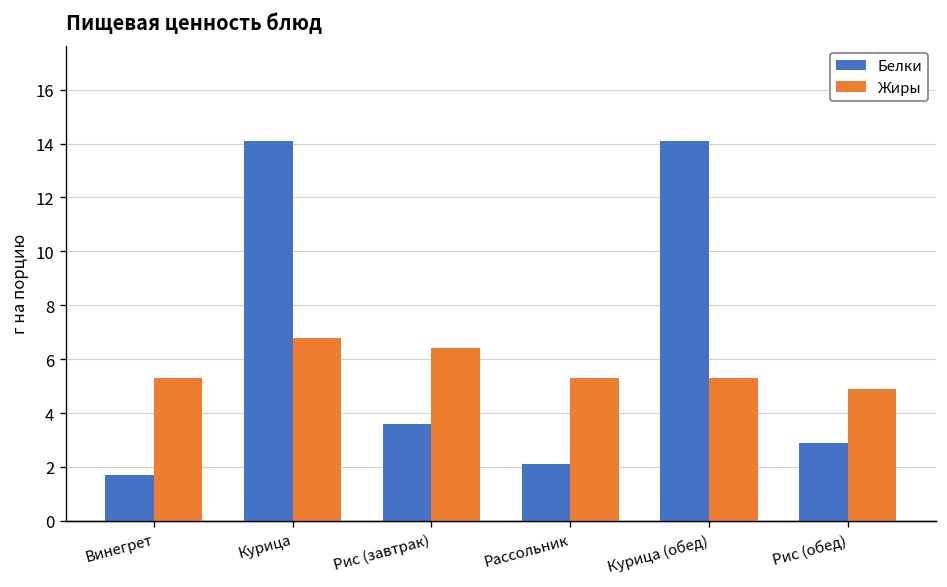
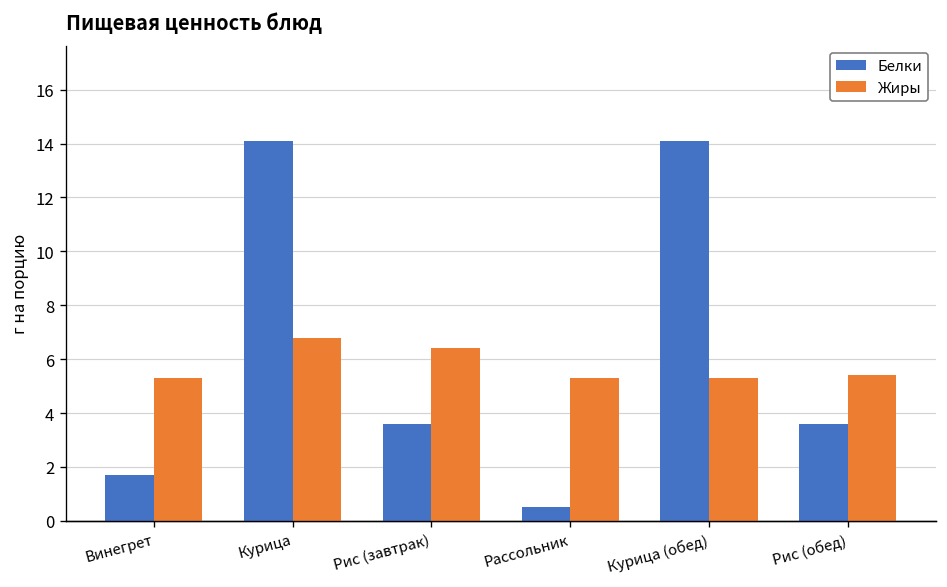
Белки, Рассольник: 2.1 -> 0.5
Белки, Рис (обед): 2.9 -> 3.6
Жиры, Рис (обед): 4.9 -> 5.4
